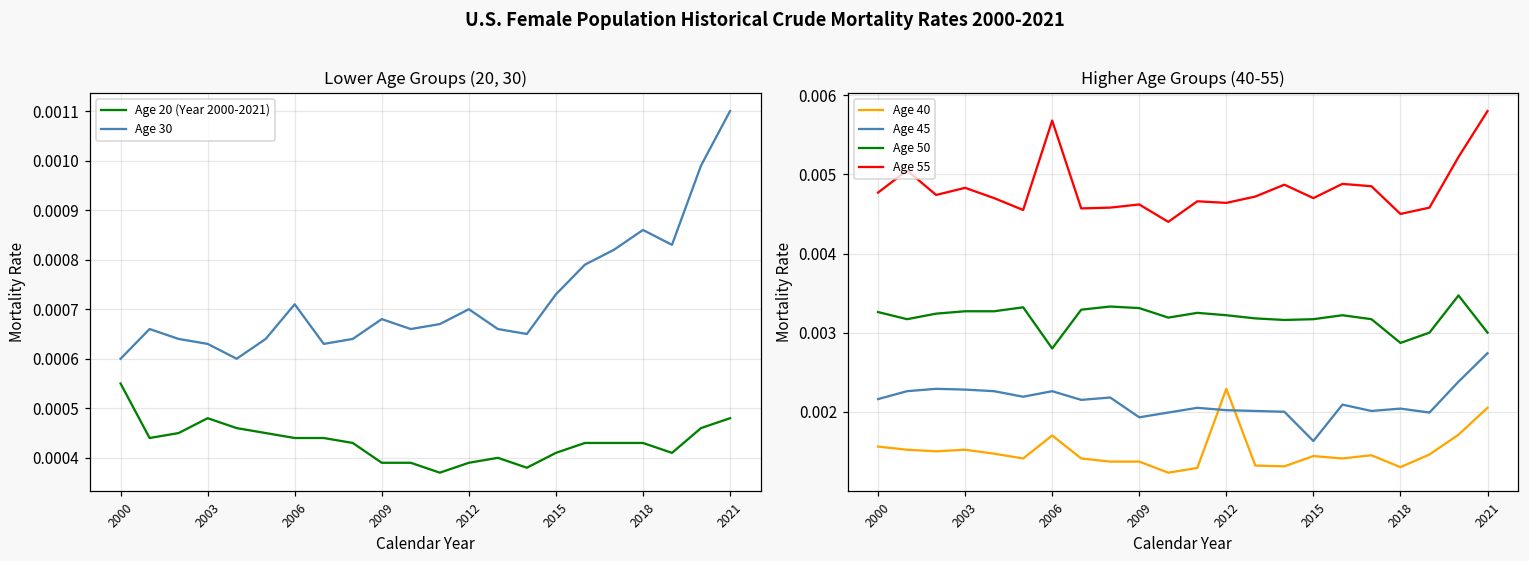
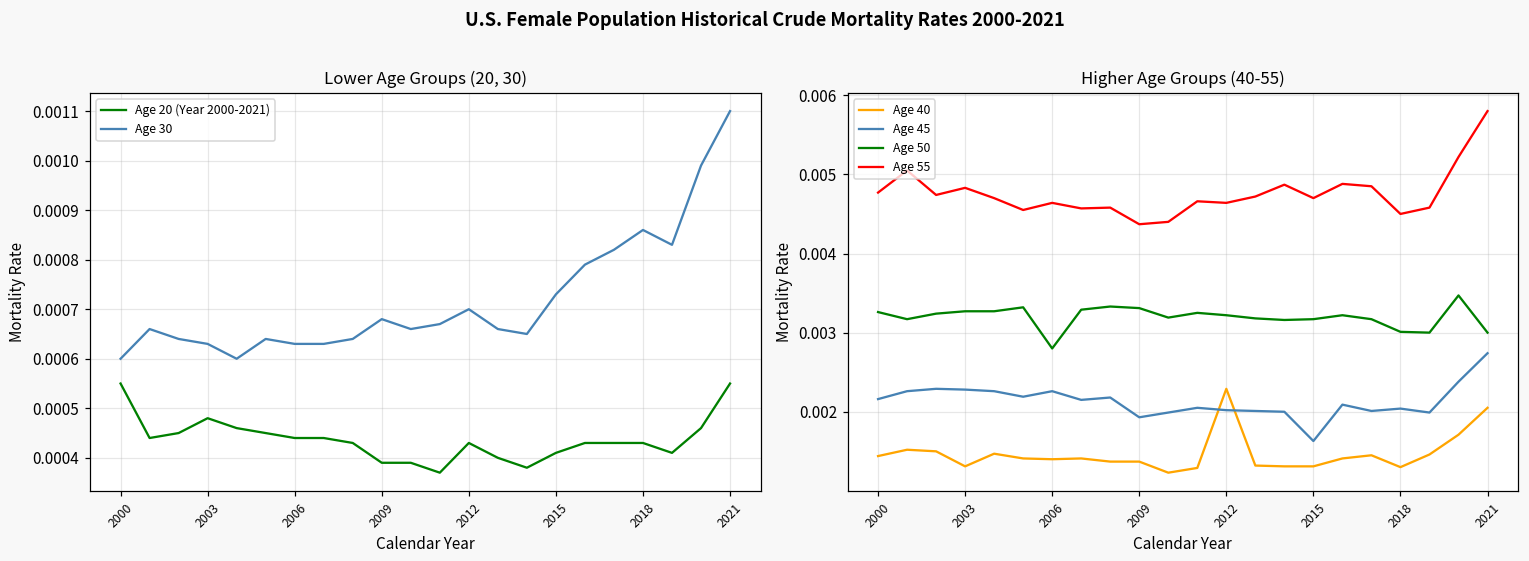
Lower Age Groups (20, 30), Age 30, 2006: 0.00071 -> 0.00063
Lower Age Groups (20, 30), Age 20 (Year 2000-2021), 2012: 0.00039 -> 0.00043
Lower Age Groups (20, 30), Age 20 (Year 2000-2021), 2021: 0.00048 -> 0.00055
Higher Age Groups (40-55), Age 40, 2000: 0.0016 -> 0.0014
Higher Age Groups (40-55), Age 40, 2003: 0.0015 -> 0.0013
Higher Age Groups (40-55), Age 40, 2006: 0.0017 -> 0.0014
Higher Age Groups (40-55), Age 55, 2006: 0.0057 -> 0.0046
Higher Age Groups (40-55), Age 55, 2009: 0.0046 -> 0.0044
Higher Age Groups (40-55), Age 40, 2015: 0.0014 -> 0.0013
Higher Age Groups (40-55), Age 50, 2018: 0.0029 -> 0.0030
